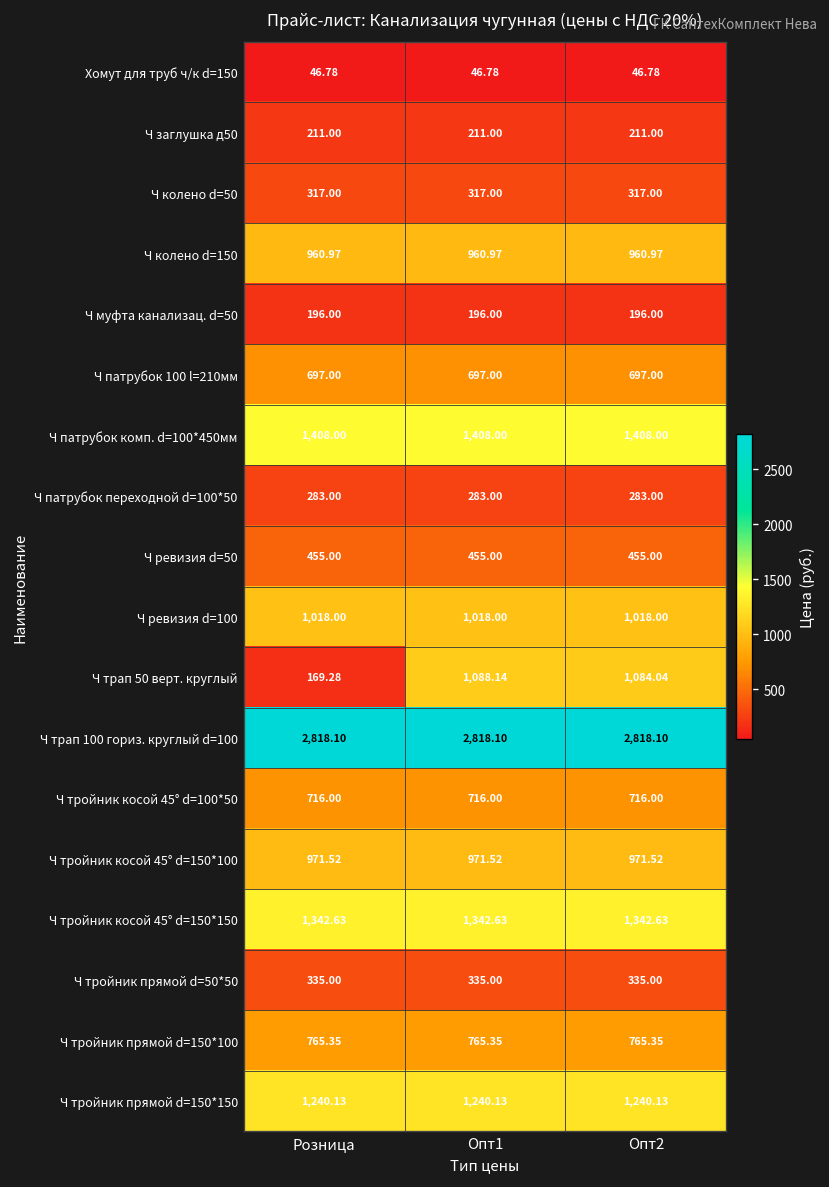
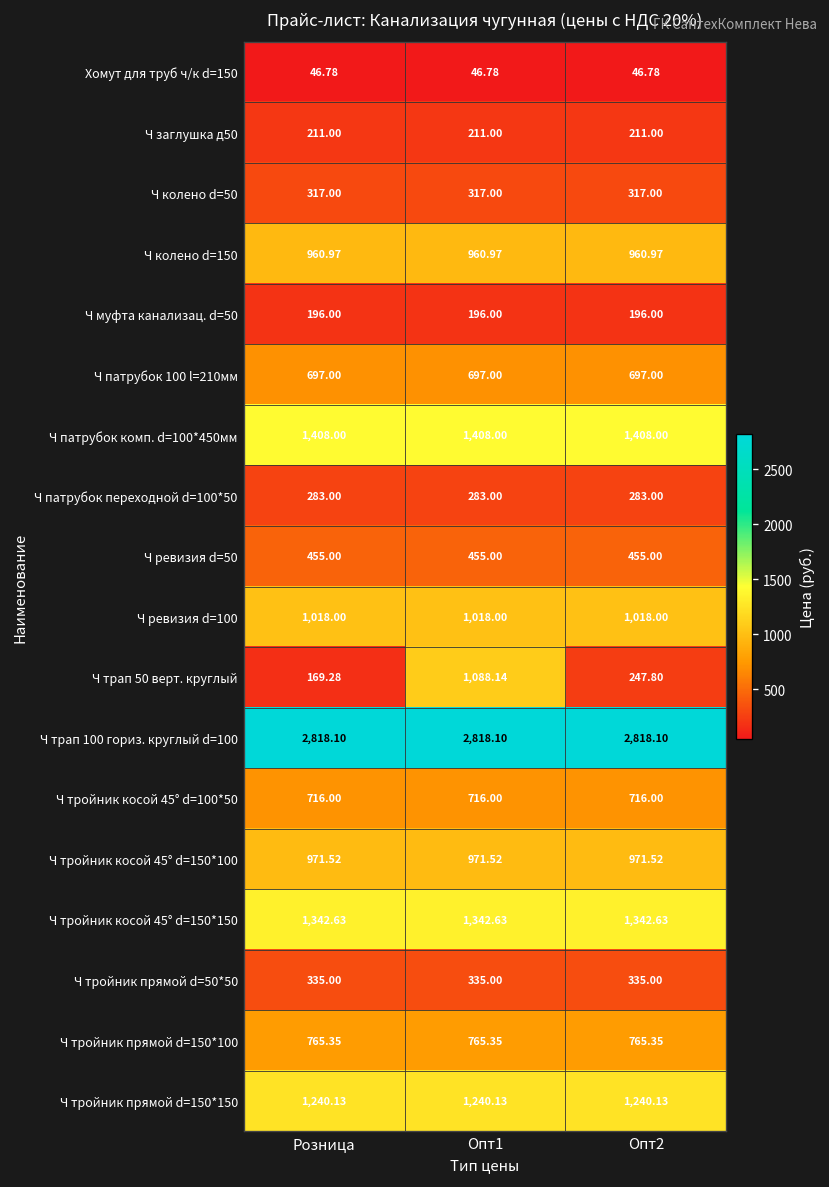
Ч трап 50 верт. круглый, Опт2: 1,084.04 -> 247.80
